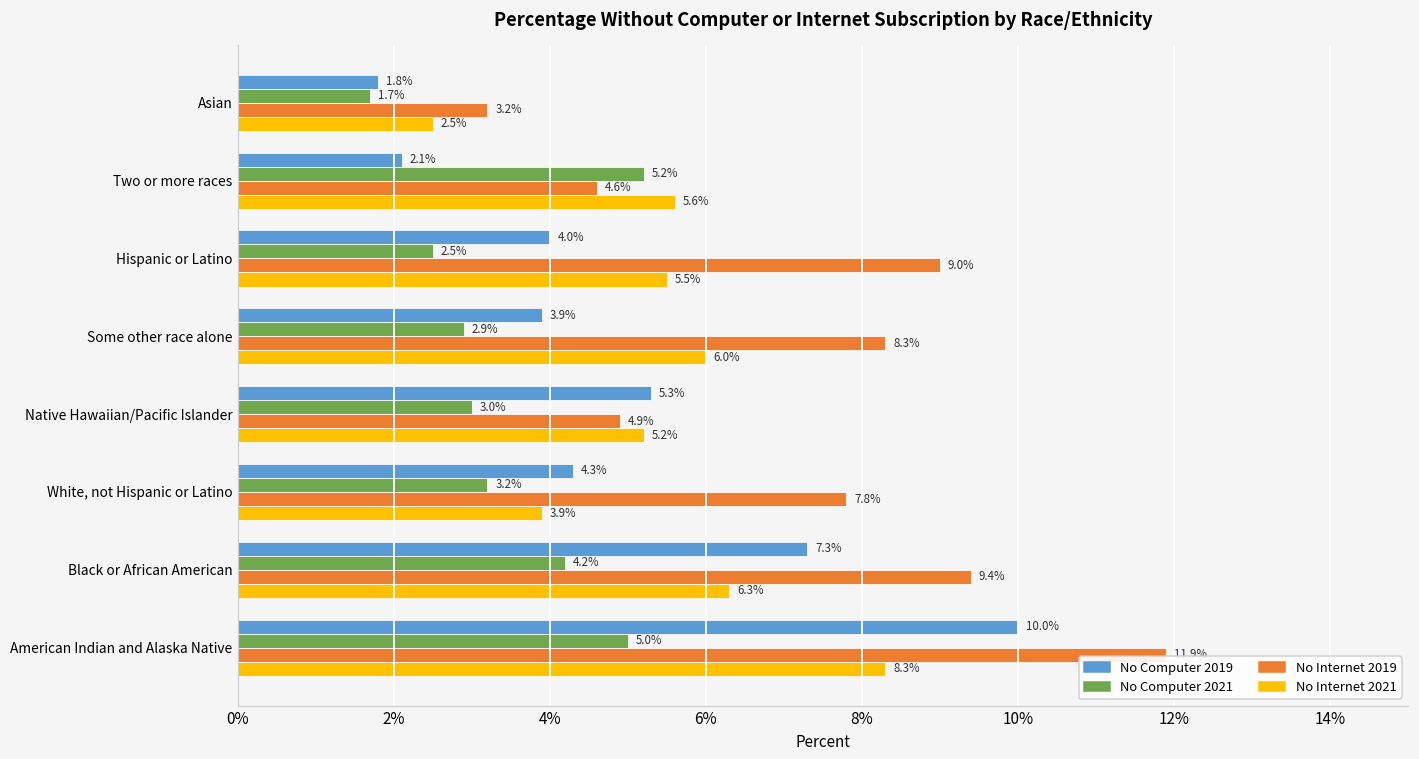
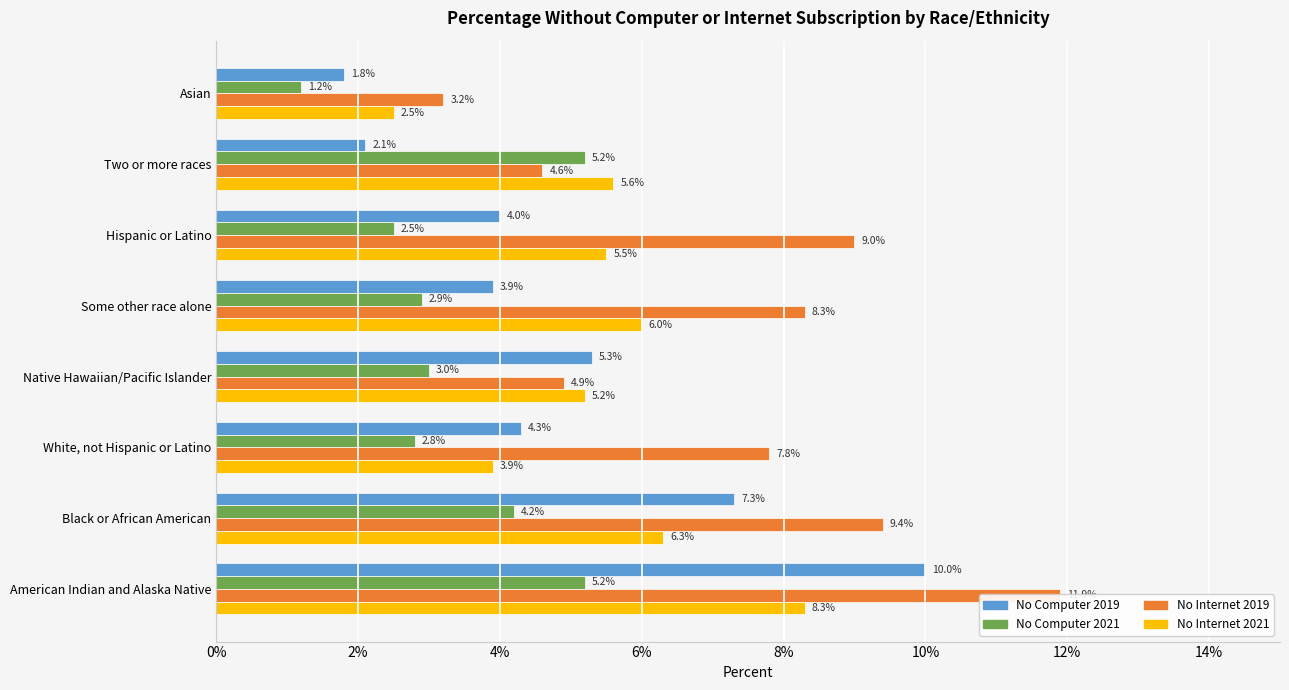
No Computer 2021, Asian: 1.7% -> 1.2%
No Computer 2021, White, not Hispanic or Latino: 3.2% -> 2.8%
No Computer 2021, American Indian and Alaska Native: 5.0% -> 5.2%
